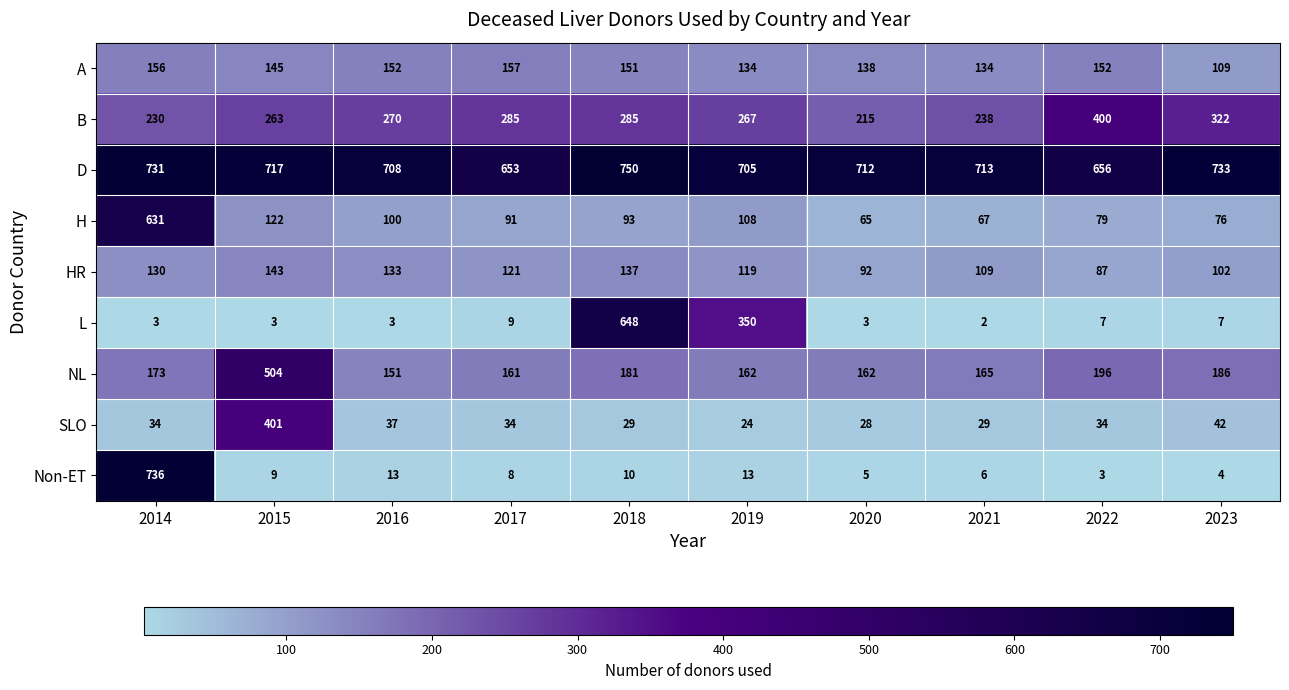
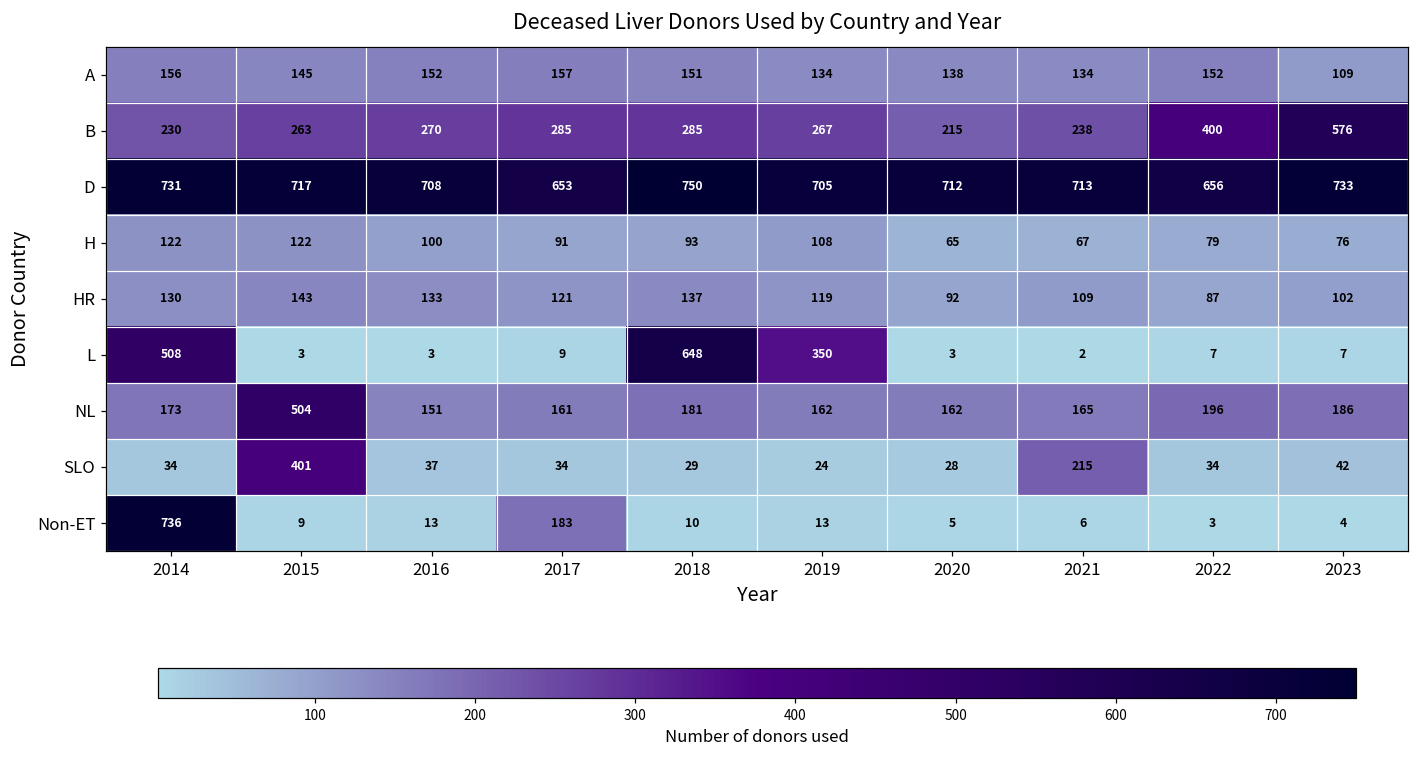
B, 2023: 322 -> 576
H, 2014: 631 -> 122
L, 2014: 3 -> 508
SLO, 2021: 29 -> 215
Non-ET, 2017: 8 -> 183
